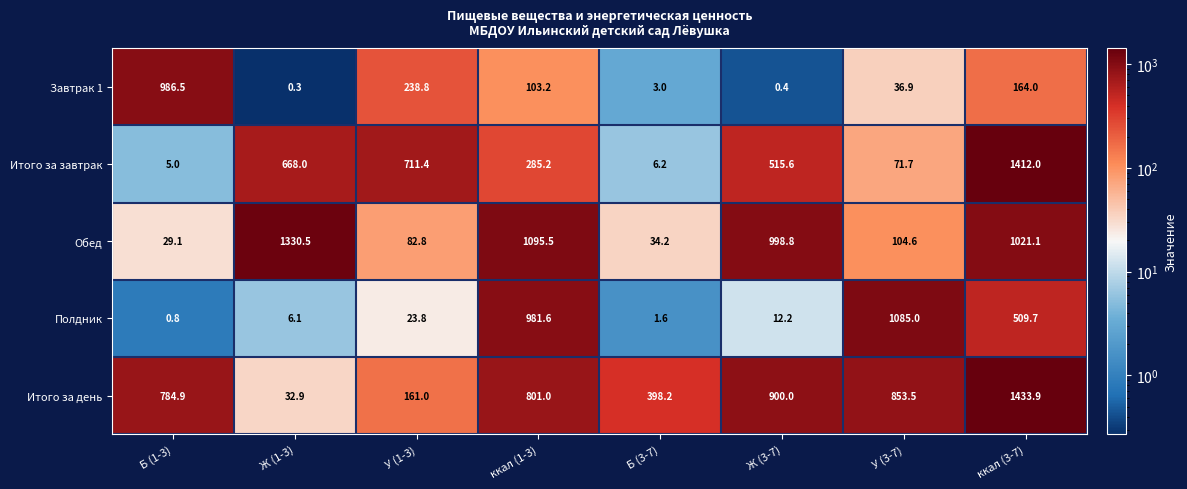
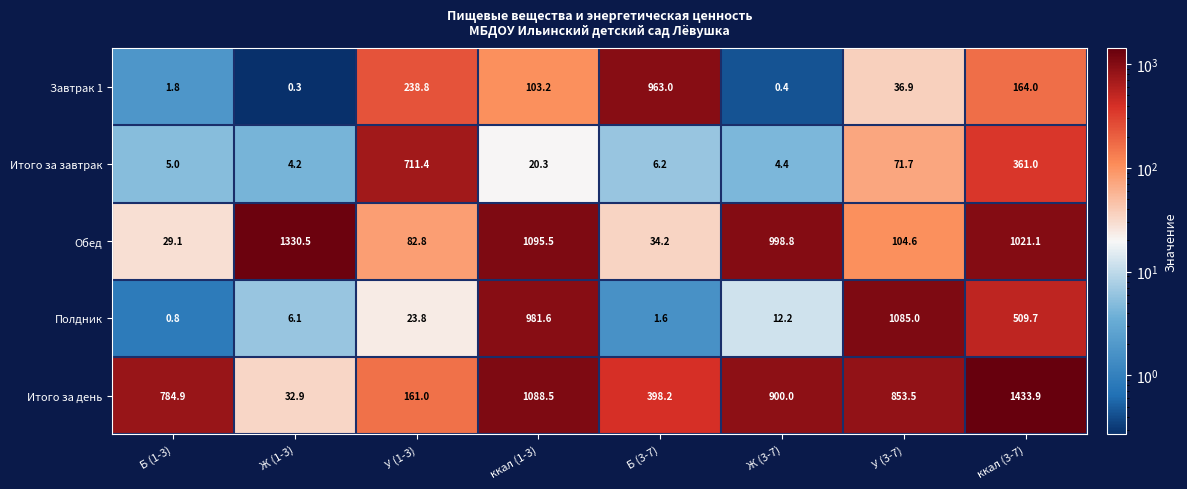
Завтрак 1, Б (1-3): 986.5 -> 1.8
Завтрак 1, Б (3-7): 3.0 -> 963.0
Итого за завтрак, Ж (1-3): 668.0 -> 4.2
Итого за завтрак, ккал (1-3): 285.2 -> 20.3
Итого за завтрак, Ж (3-7): 515.6 -> 4.4
Итого за завтрак, ккал (3-7): 1412.0 -> 361.0
Итого за день, ккал (1-3): 801.0 -> 1088.5
